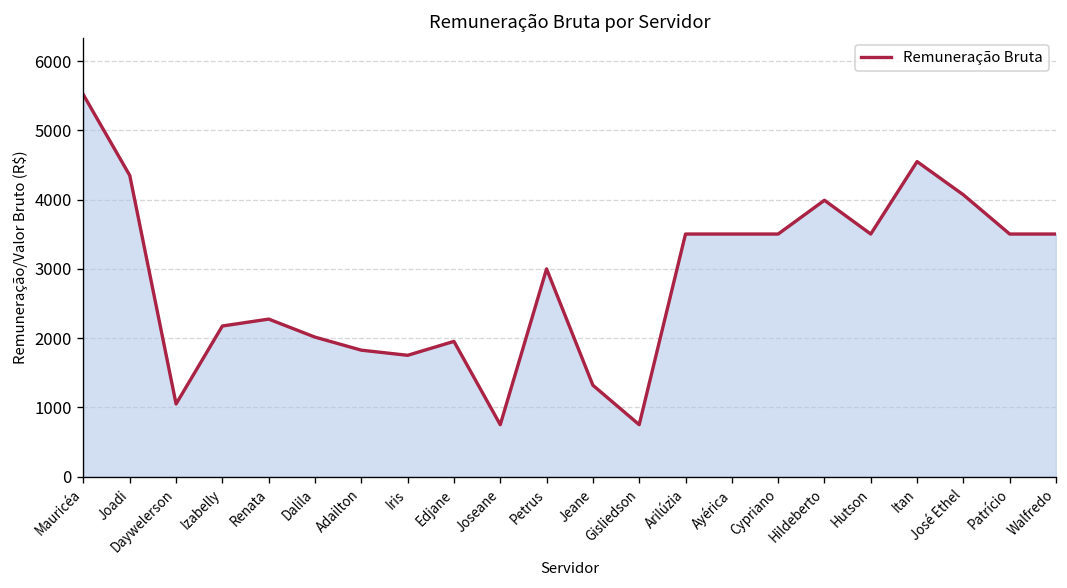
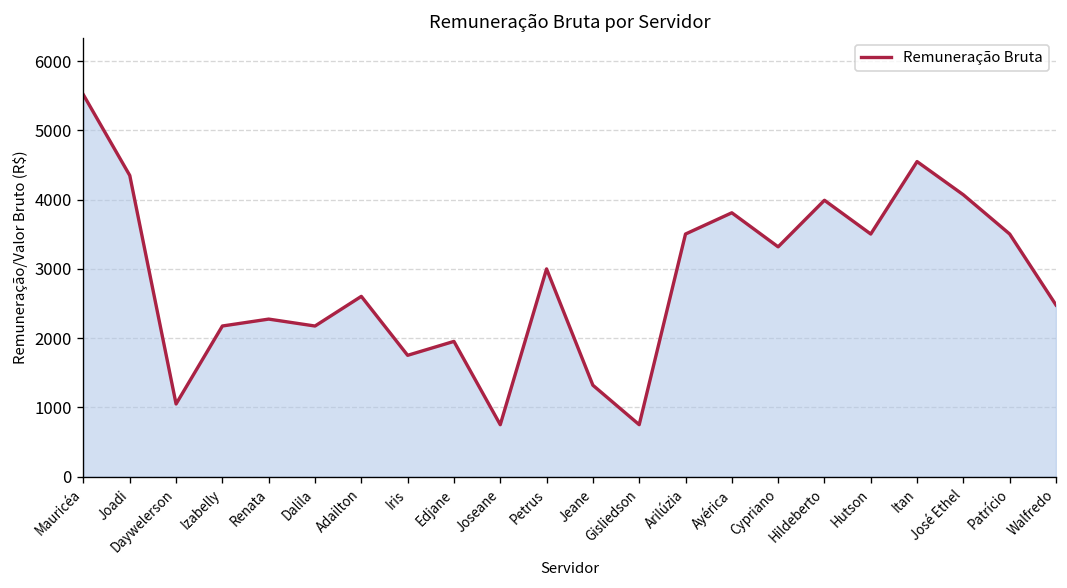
Dalila: 2000 -> 2200
Adailton: 1800 -> 2600
Ayérica: 3500 -> 3800
Cypriano: 3500 -> 3300
Walfredo: 3500 -> 2500
